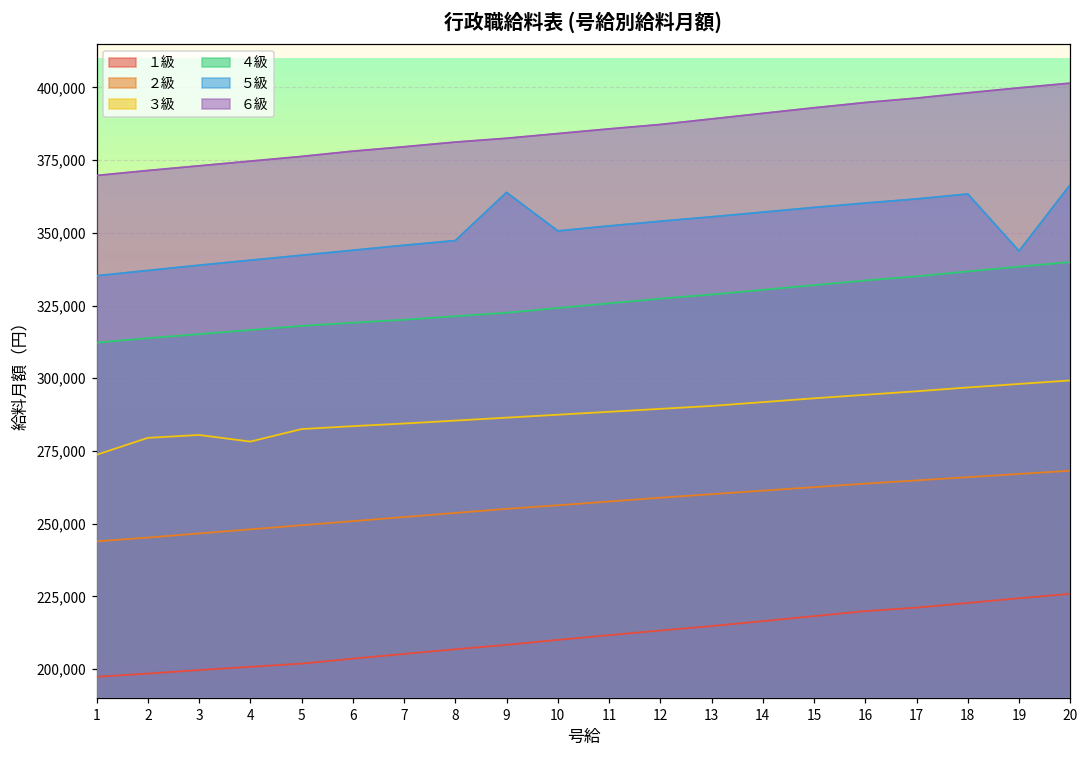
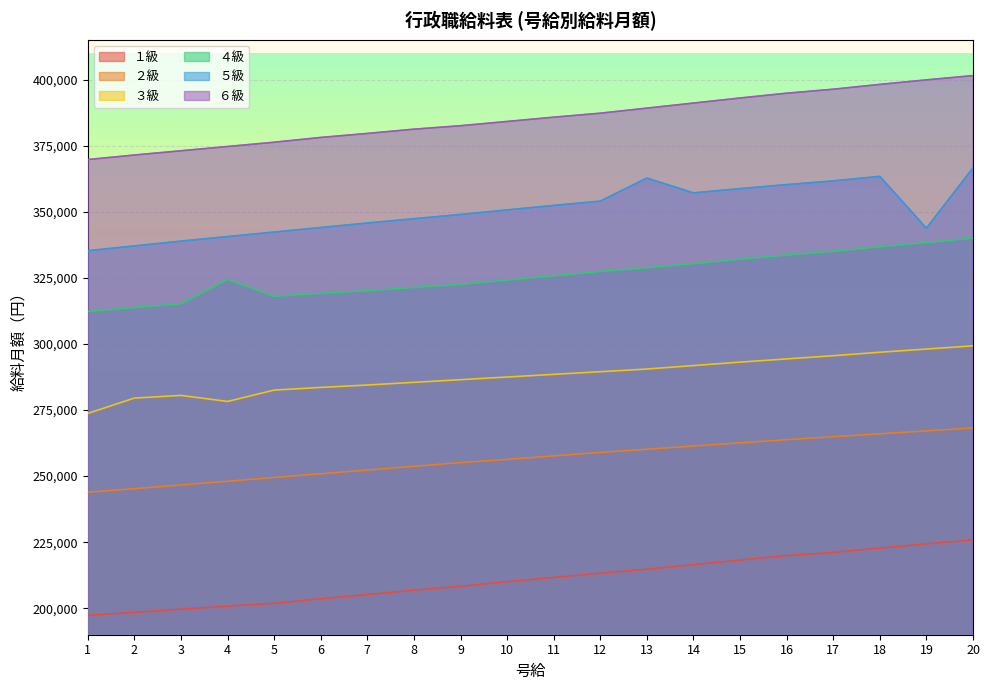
４級, 4: 317,000 -> 324,000
５級, 9: 364,000 -> 349,000
５級, 13: 356,000 -> 363,000
